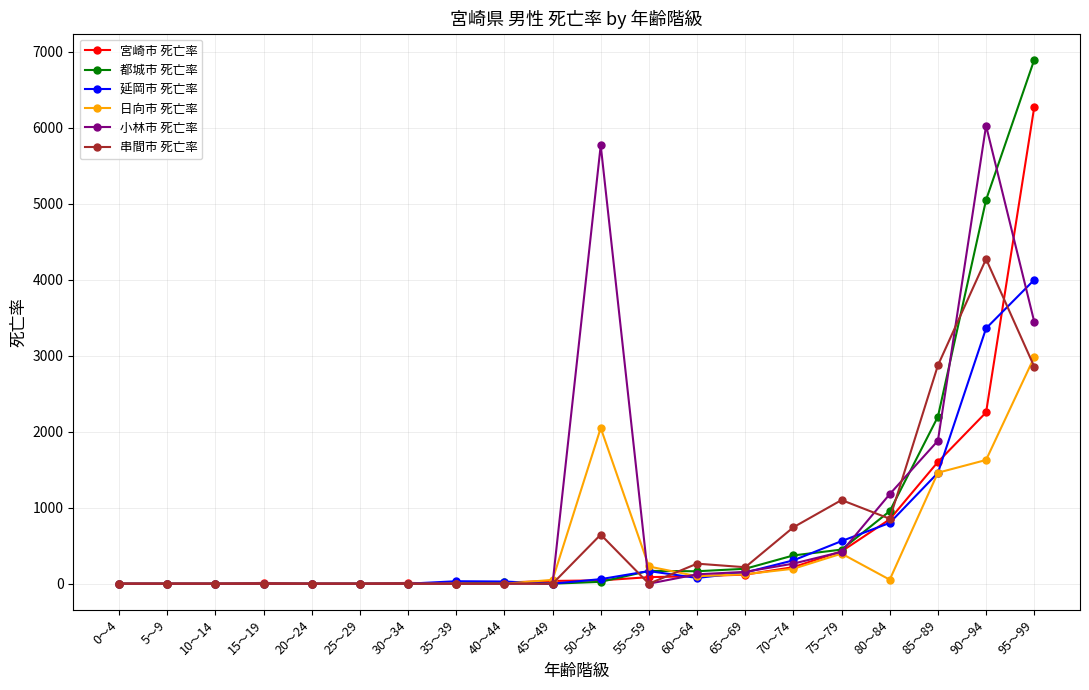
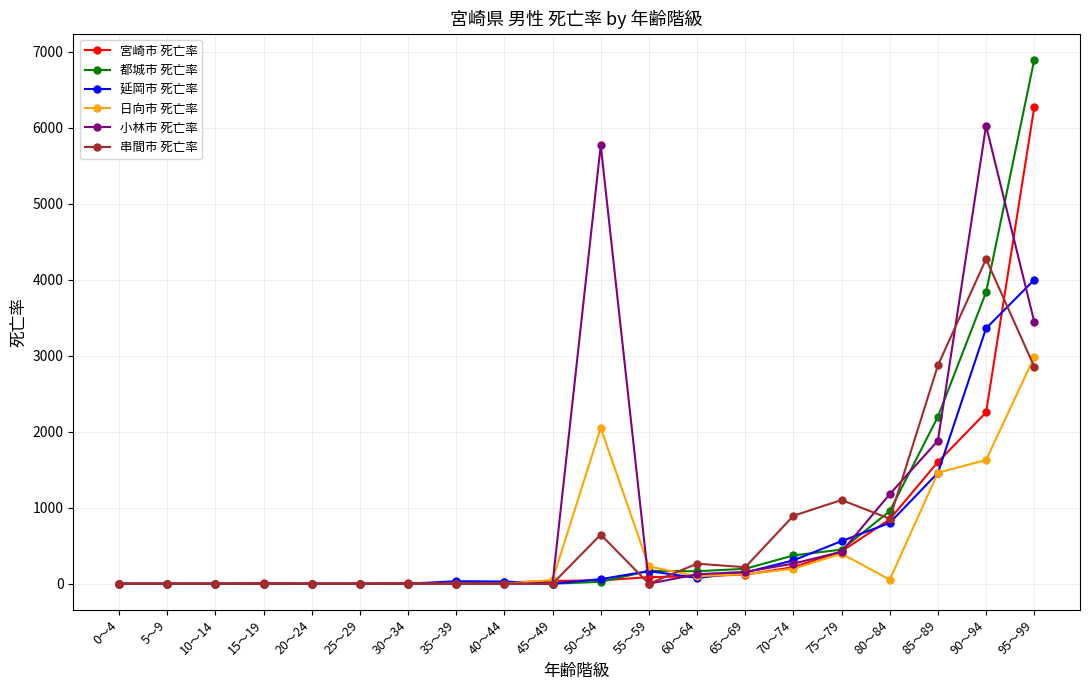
串間市 死亡率, 70～74: 700 -> 900
都城市 死亡率, 90～94: 5100 -> 3800
